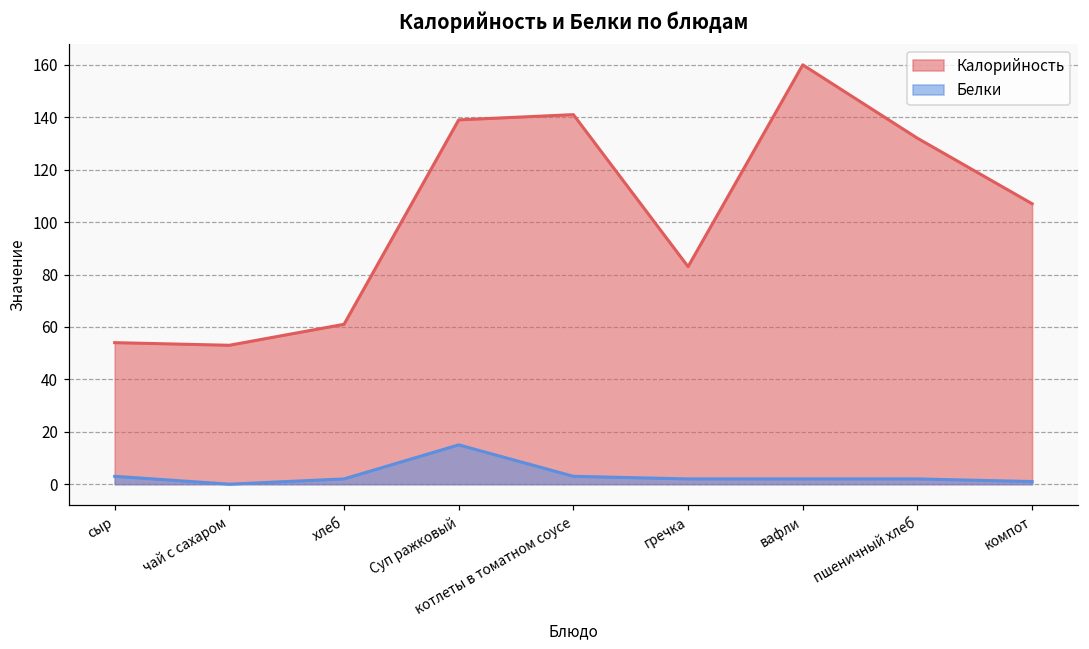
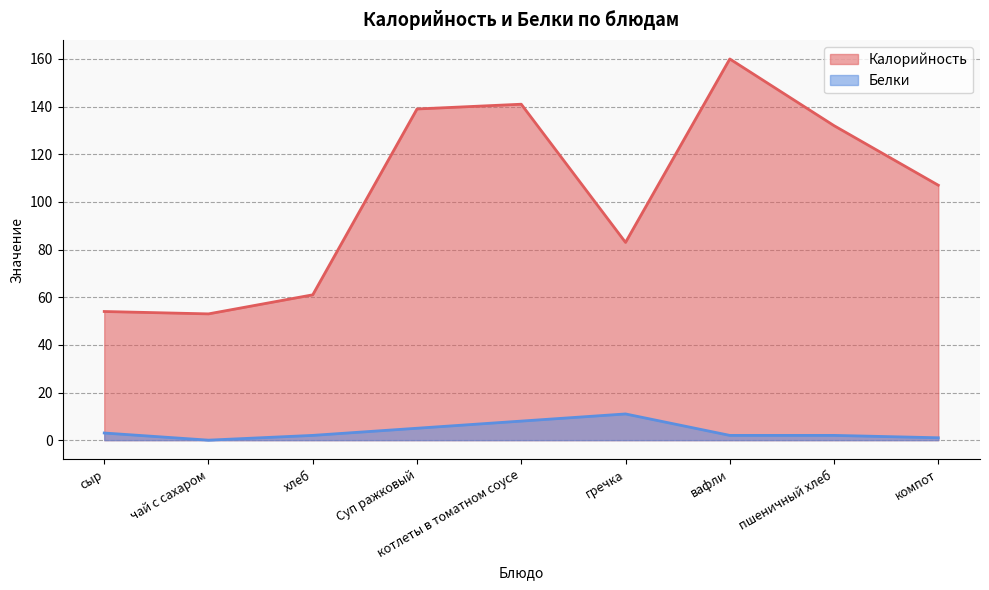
Белки, Суп ражковый: 15 -> 5
Белки, котлеты в томатном соусе: 3 -> 8
Белки, гречка: 2 -> 11
